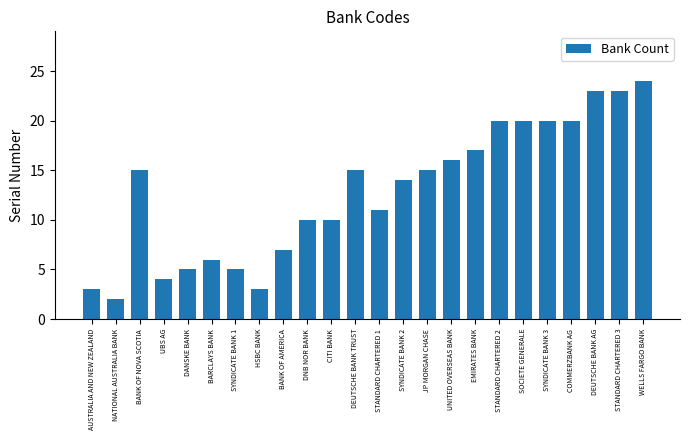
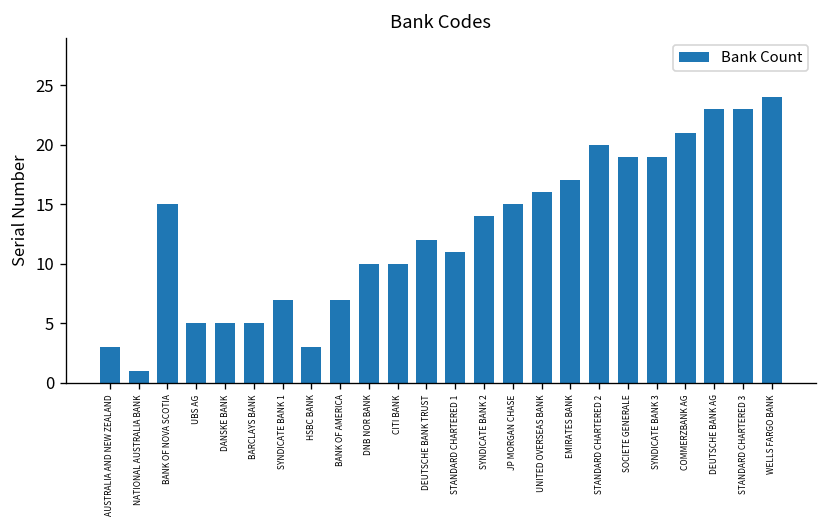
NATIONAL AUSTRALIA BANK: 2 -> 1
UBS AG: 4 -> 5
BARCLAYS BANK: 6 -> 5
SYNDICATE BANK 1: 5 -> 7
DEUTSCHE BANK TRUST: 15 -> 12
SOCIETE GENERALE: 20 -> 19
SYNDICATE BANK 3: 20 -> 19
COMMERZBANK AG: 20 -> 21
